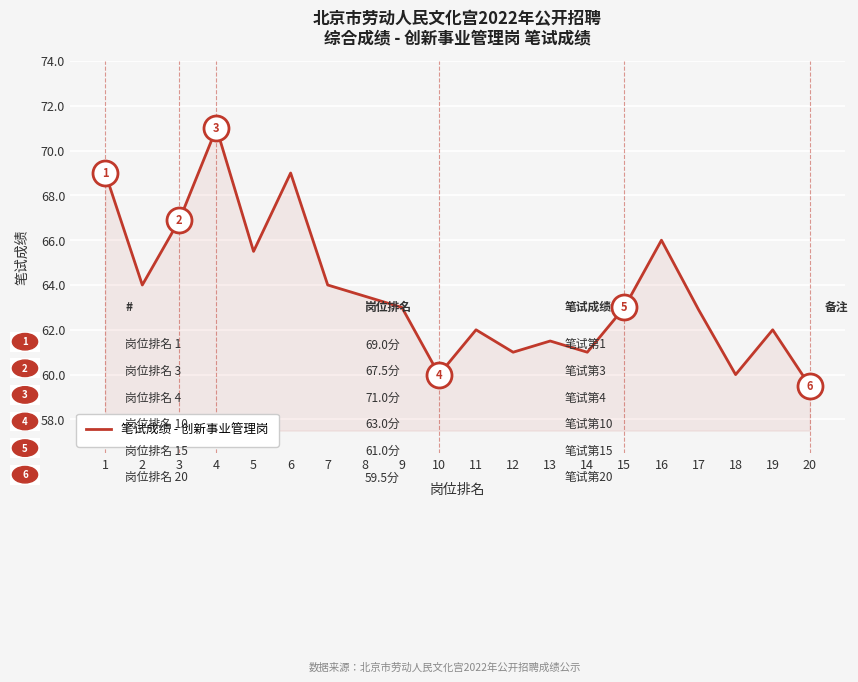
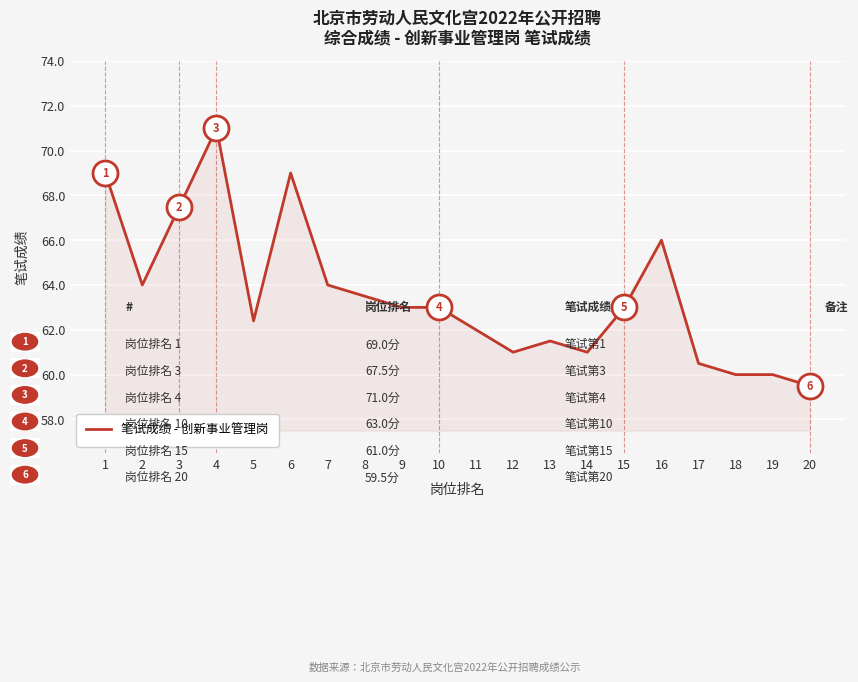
笔试成绩 - 创新事业管理岗, 3: 66.9 -> 67.5
笔试成绩 - 创新事业管理岗, 5: 65.5 -> 62.4
笔试成绩 - 创新事业管理岗, 10: 60 -> 63
笔试成绩 - 创新事业管理岗, 17: 62.9 -> 60.5
笔试成绩 - 创新事业管理岗, 19: 62 -> 60
